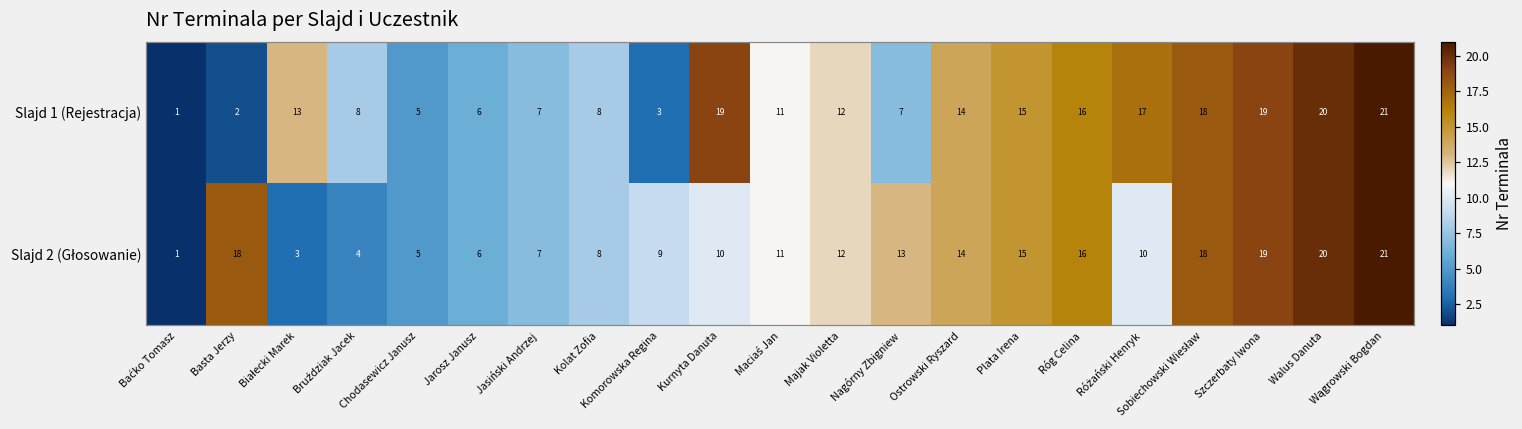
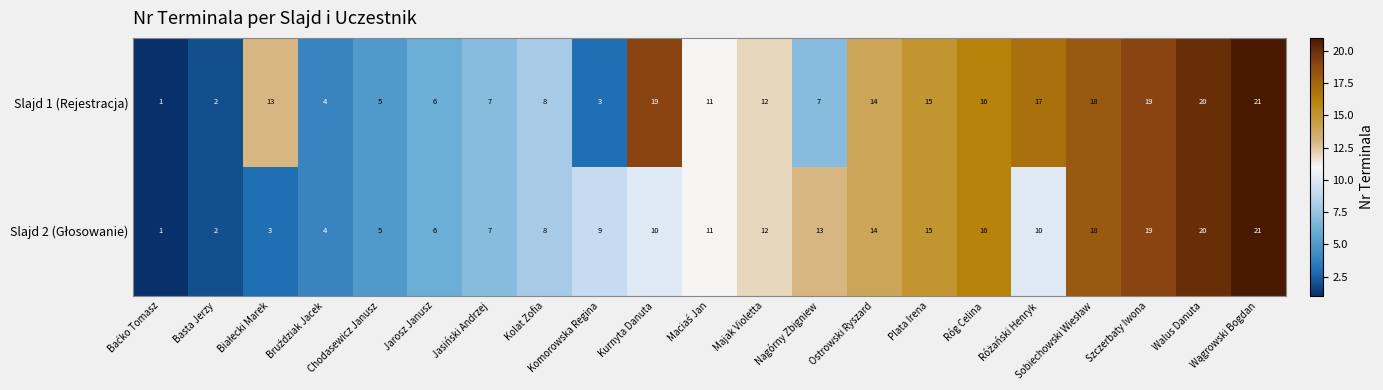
Slajd 1 (Rejestracja), Bruździak Jacek: 8 -> 4
Slajd 2 (Głosowanie), Basta Jerzy: 18 -> 2
